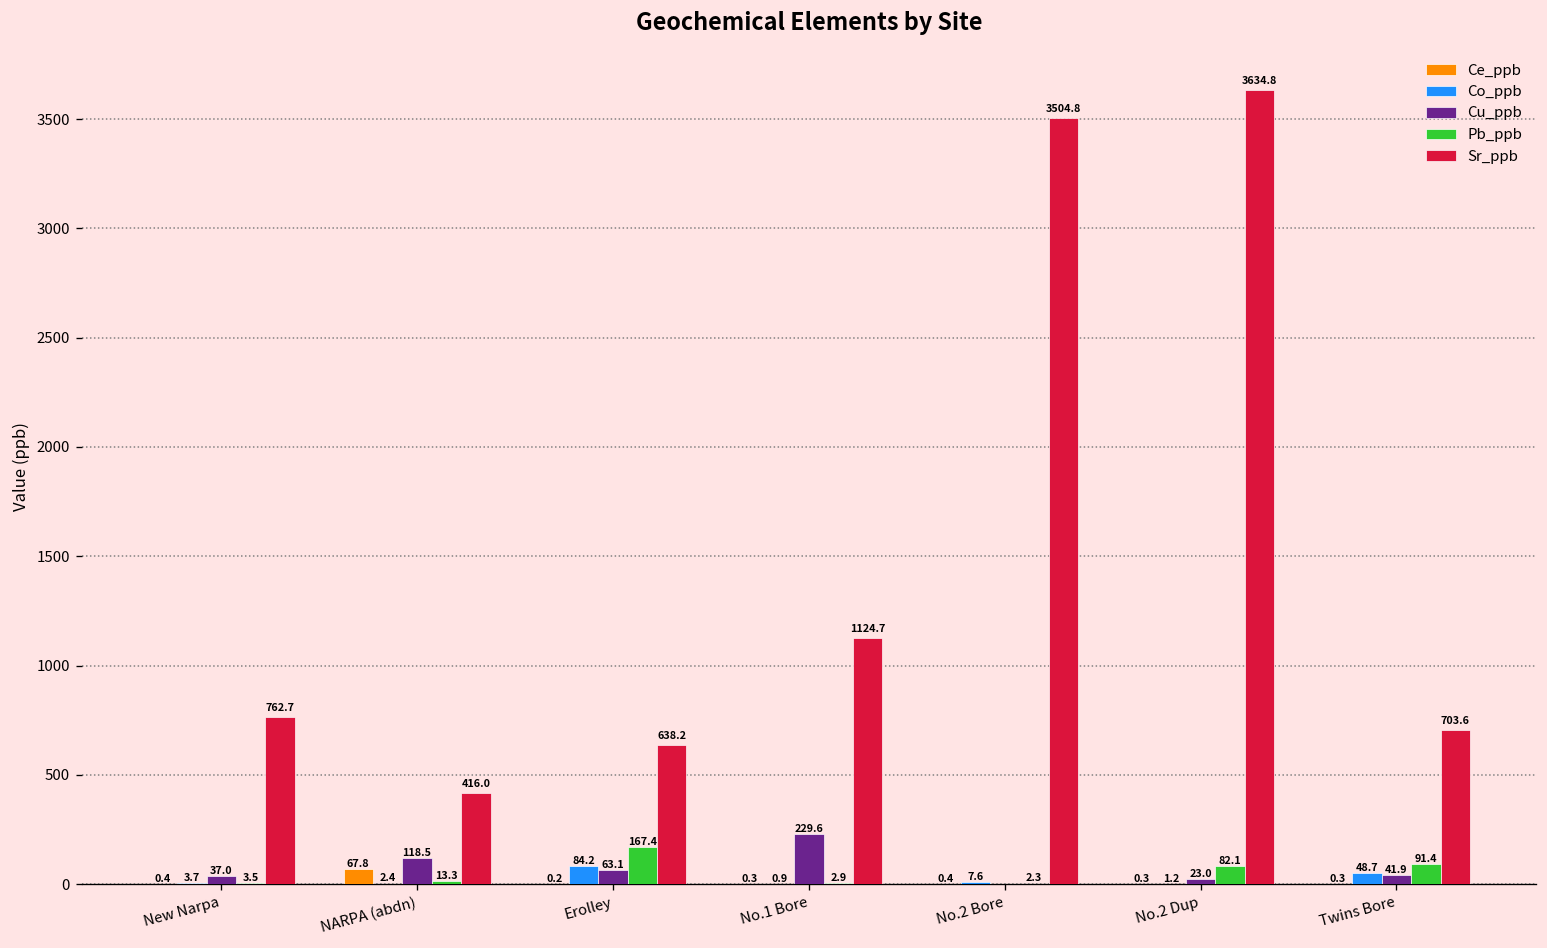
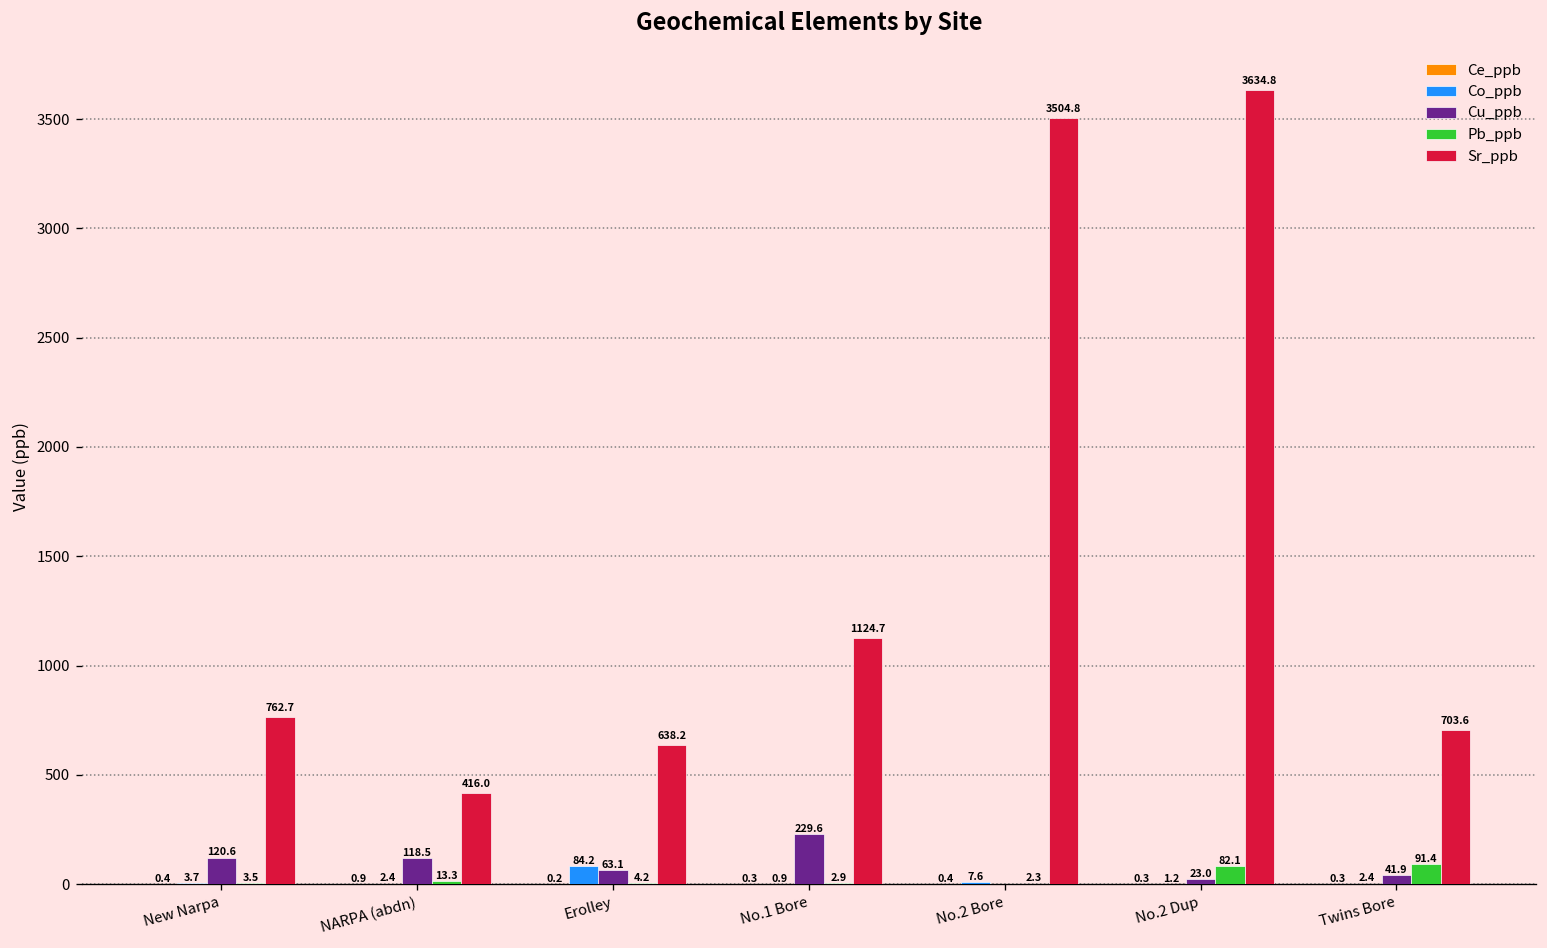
Cu_ppb, New Narpa: 37.0 -> 120.6
Ce_ppb, NARPA (abdn): 67.8 -> 0.9
Pb_ppb, Erolley: 167.4 -> 4.2
Co_ppb, Twins Bore: 48.7 -> 2.4
